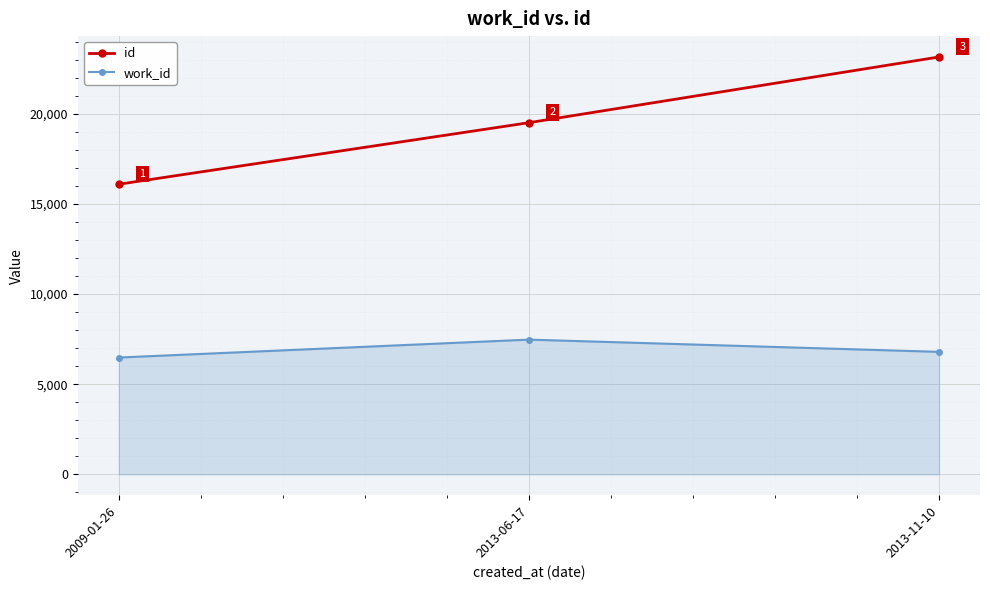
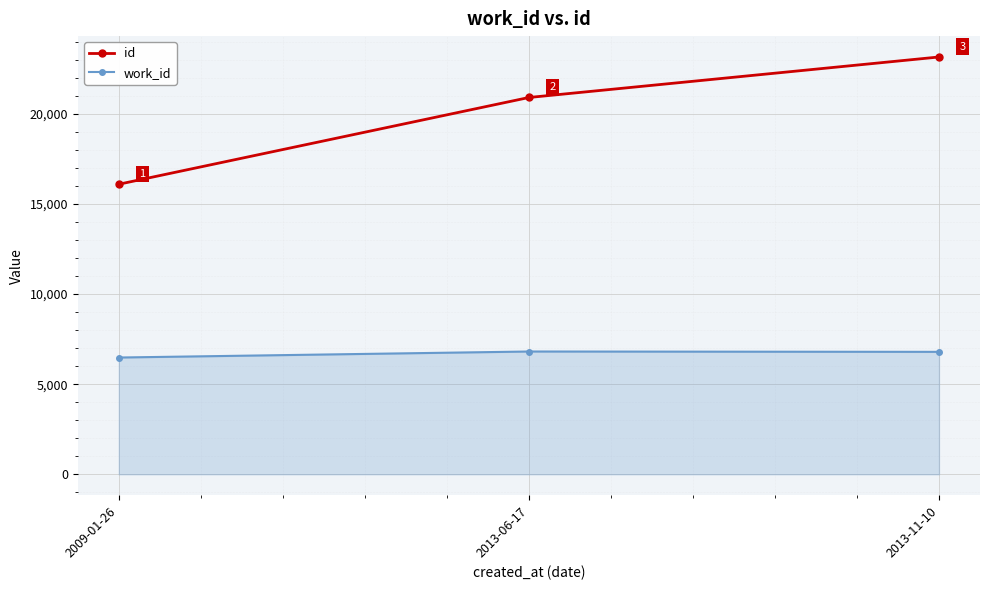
id, 2013-06-17: 19,500 -> 20,900
work_id, 2013-06-17: 7,500 -> 6,800
